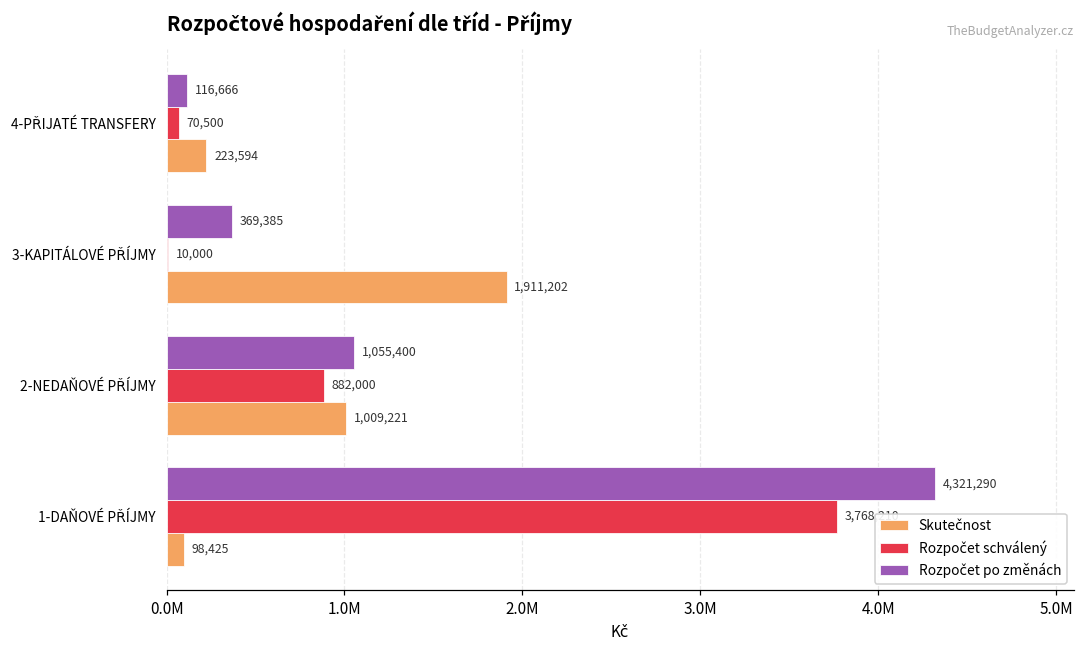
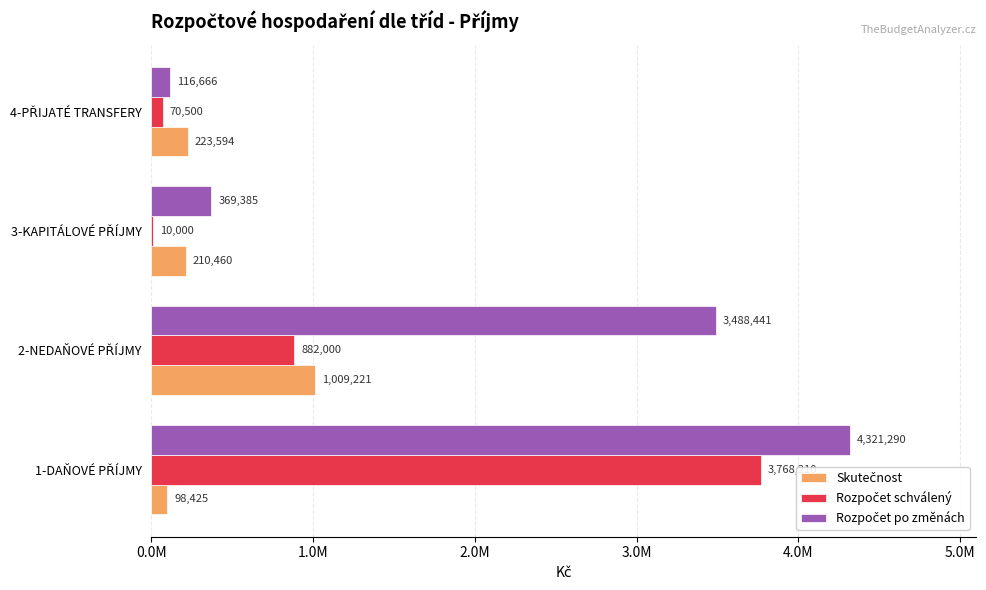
Skutečnost, 3-KAPITÁLOVÉ PŘÍJMY: 1,911,202 -> 210,460
Rozpočet po změnách, 2-NEDAŇOVÉ PŘÍJMY: 1,055,400 -> 3,488,441
